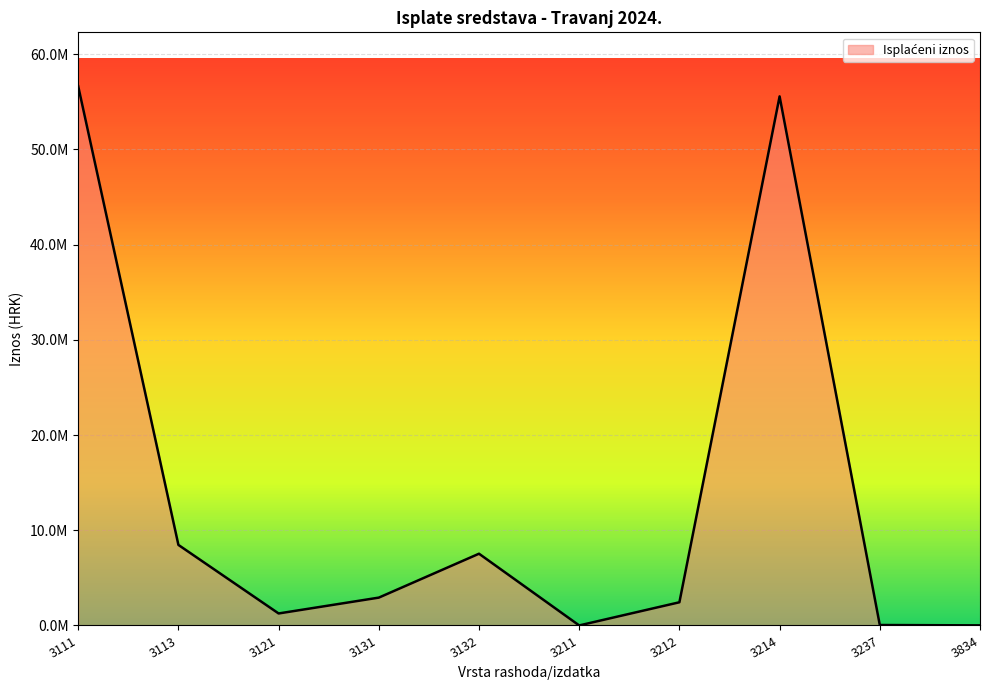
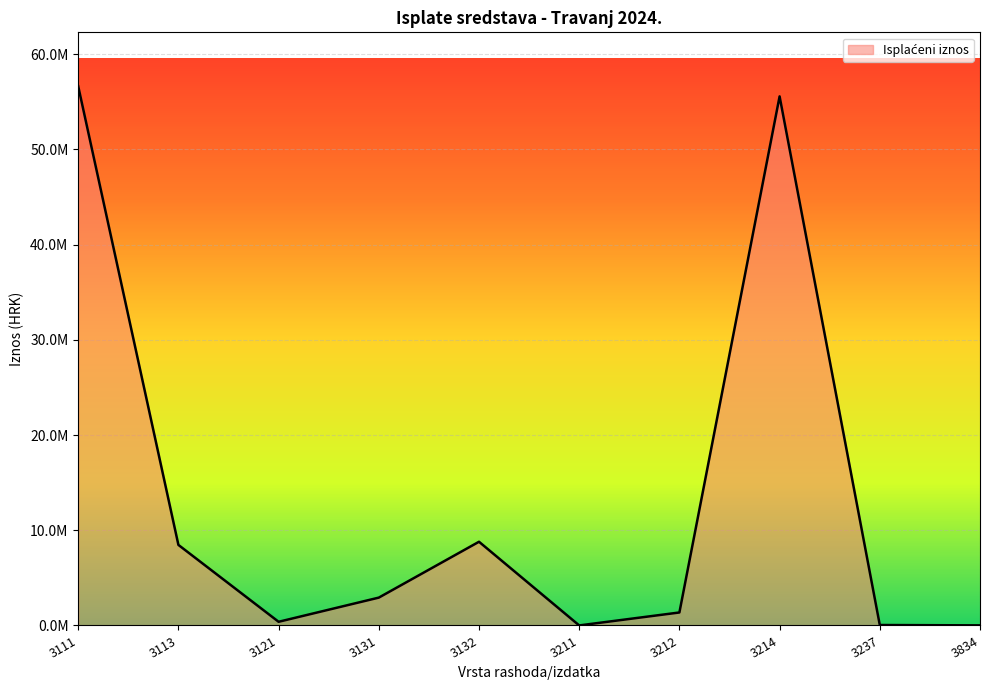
3121: 1000000 -> 0
3132: 8000000 -> 9000000
3212: 2000000 -> 1000000
